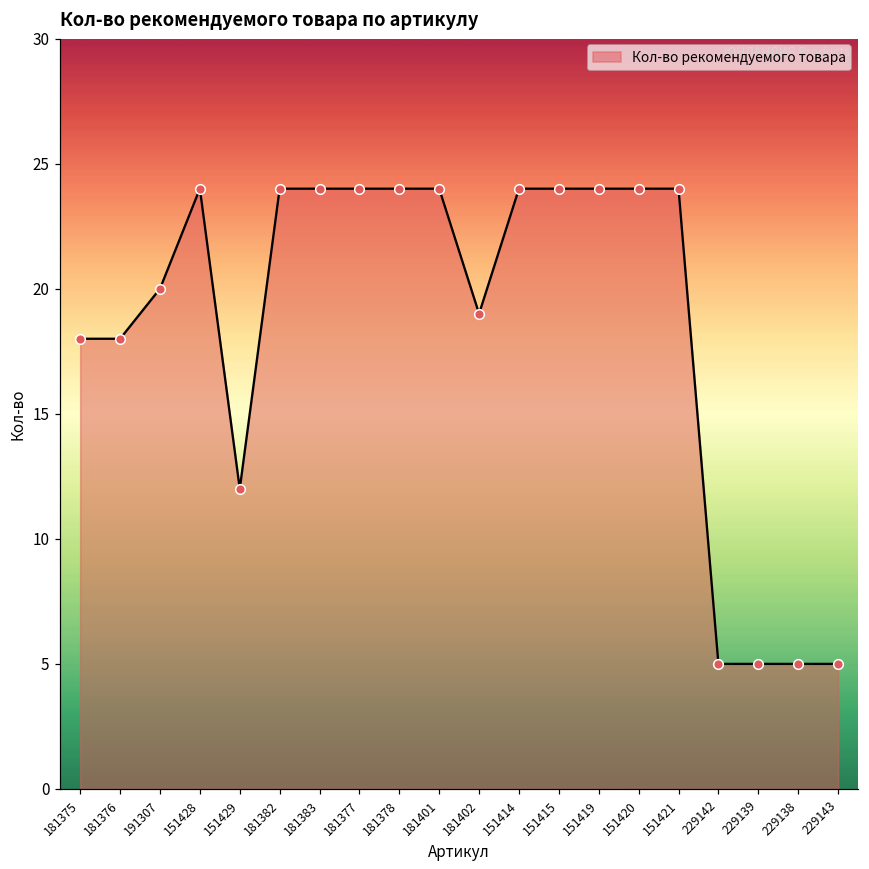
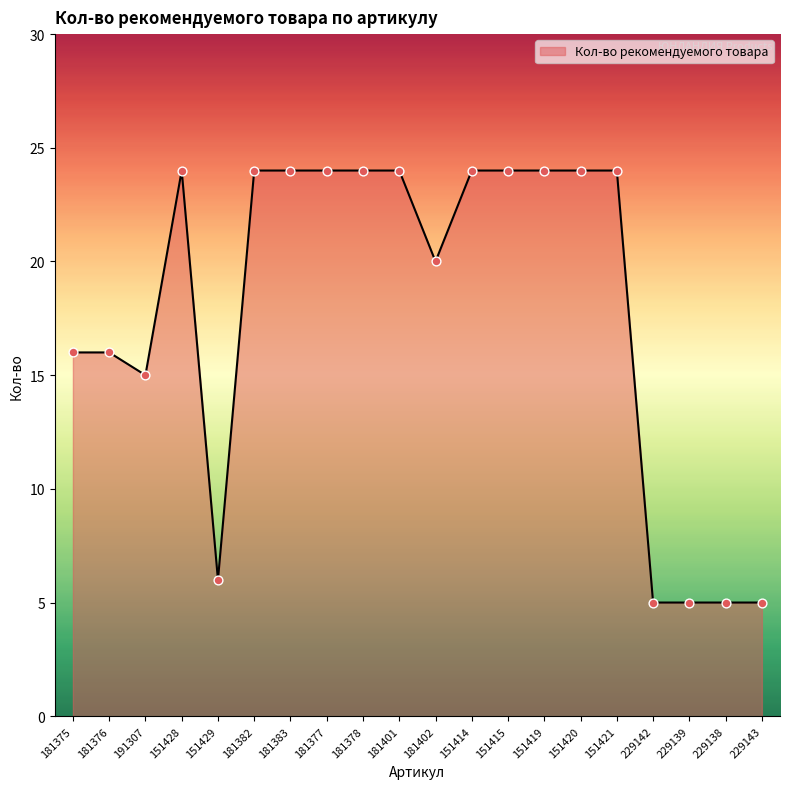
181375: 18 -> 16
181376: 18 -> 16
191307: 20 -> 15
151429: 12 -> 6
181402: 19 -> 20
